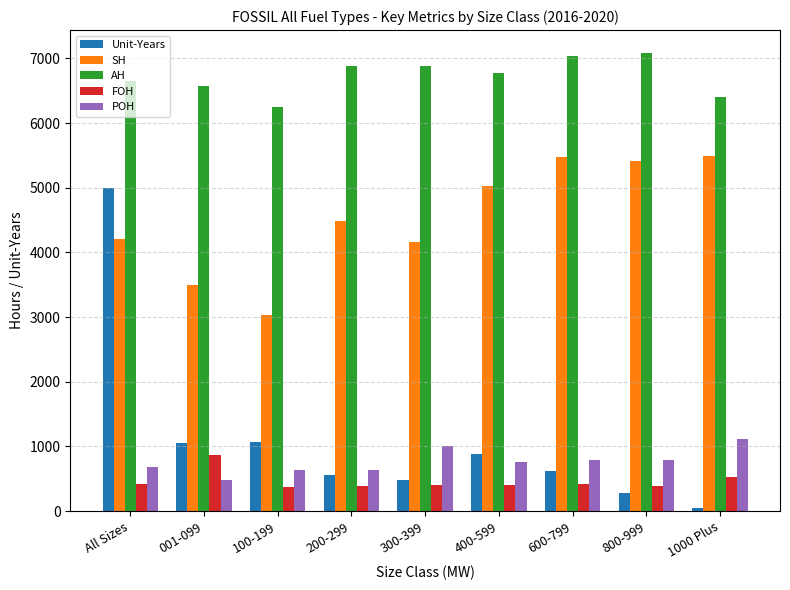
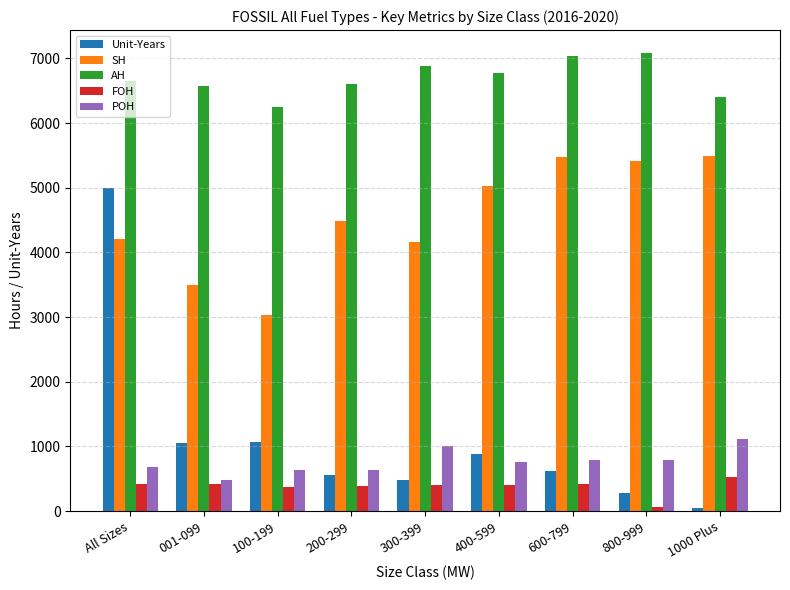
FOH, 001-099: 900 -> 400
AH, 200-299: 6900 -> 6600
FOH, 800-999: 400 -> 100
